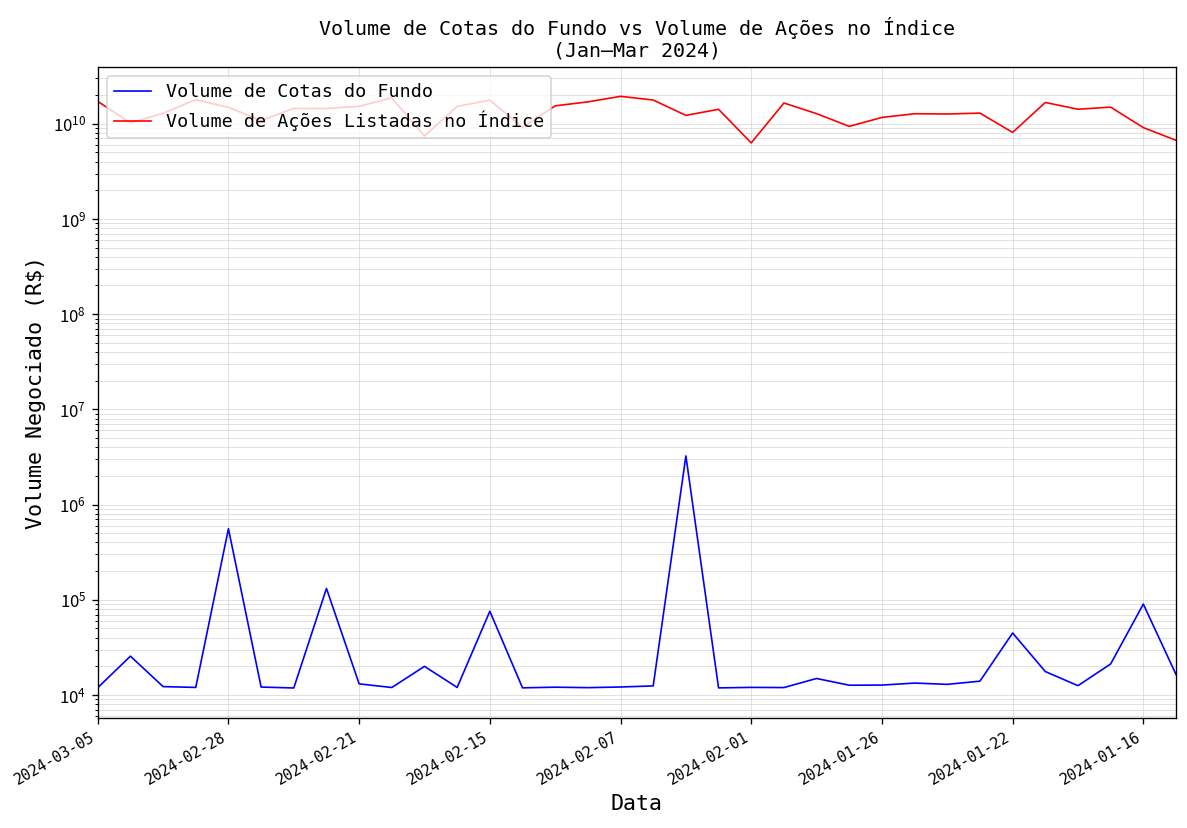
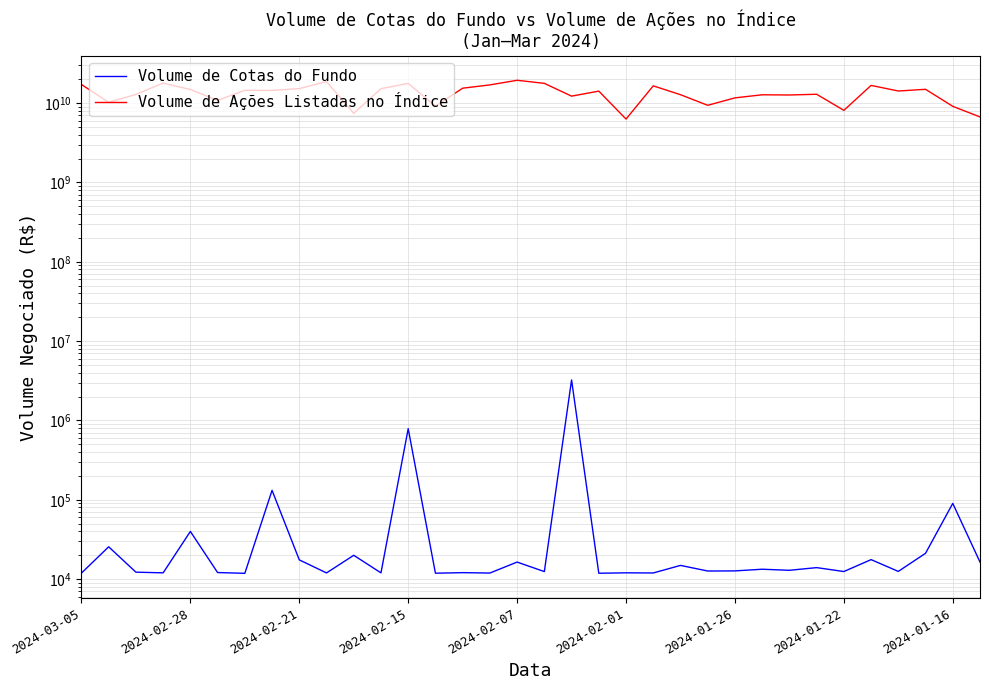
Volume de Cotas do Fundo, 2024-02-28: 600000 -> 40000
Volume de Cotas do Fundo, 2024-02-21: 13000 -> 17000
Volume de Cotas do Fundo, 2024-02-15: 80000 -> 800000
Volume de Cotas do Fundo, 2024-02-07: 12000 -> 16000
Volume de Cotas do Fundo, 2024-01-22: 40000 -> 12000
